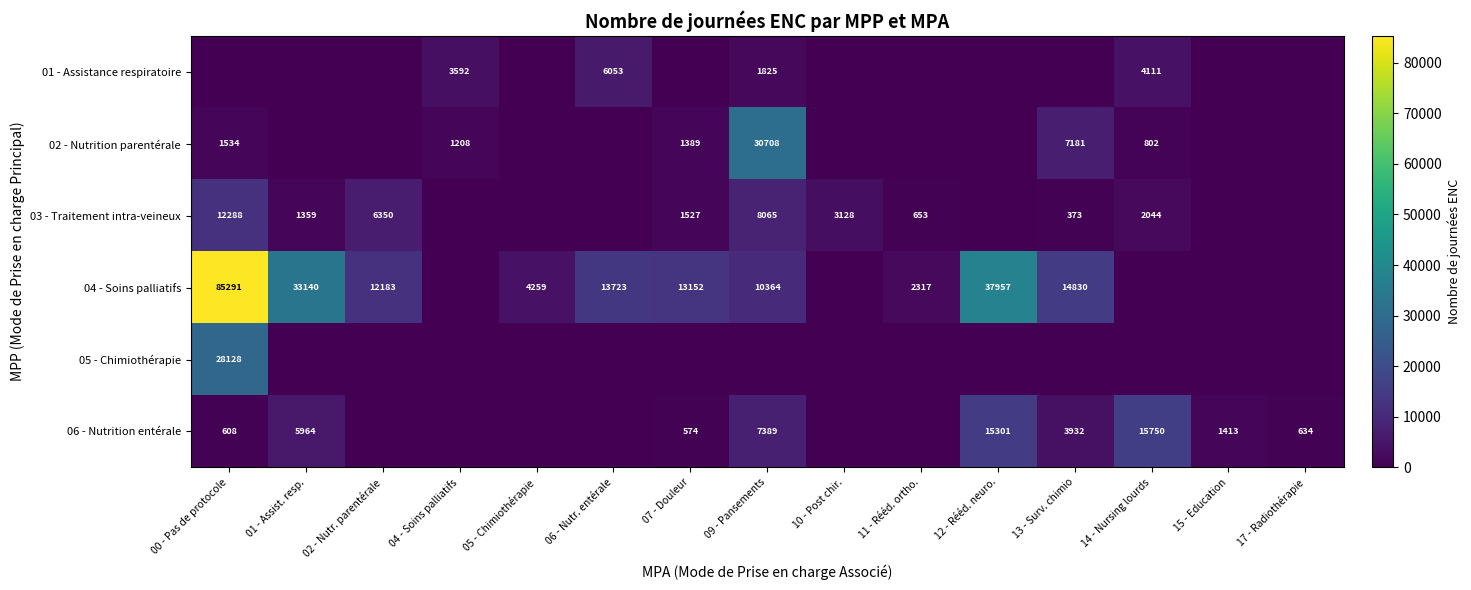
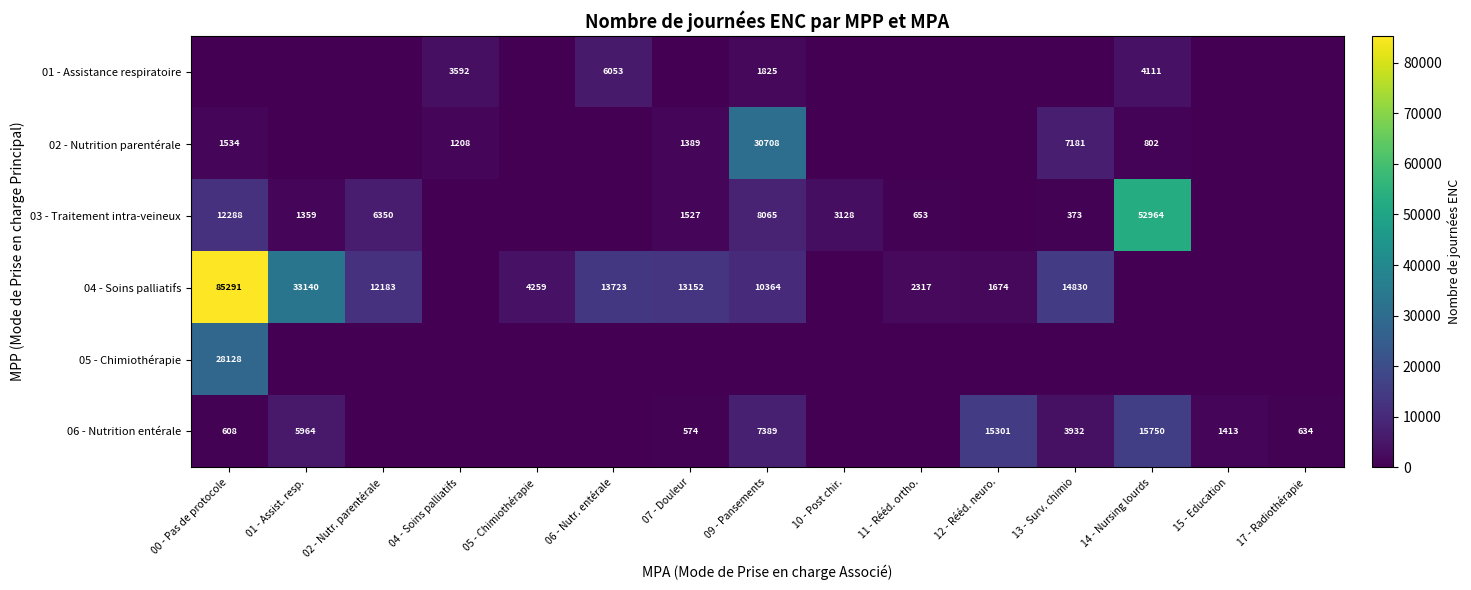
03 - Traitement intra-veineux, 14 - Nursing lourds: 2044 -> 52964
04 - Soins palliatifs, 12 - Rééd. neuro.: 37957 -> 1674
